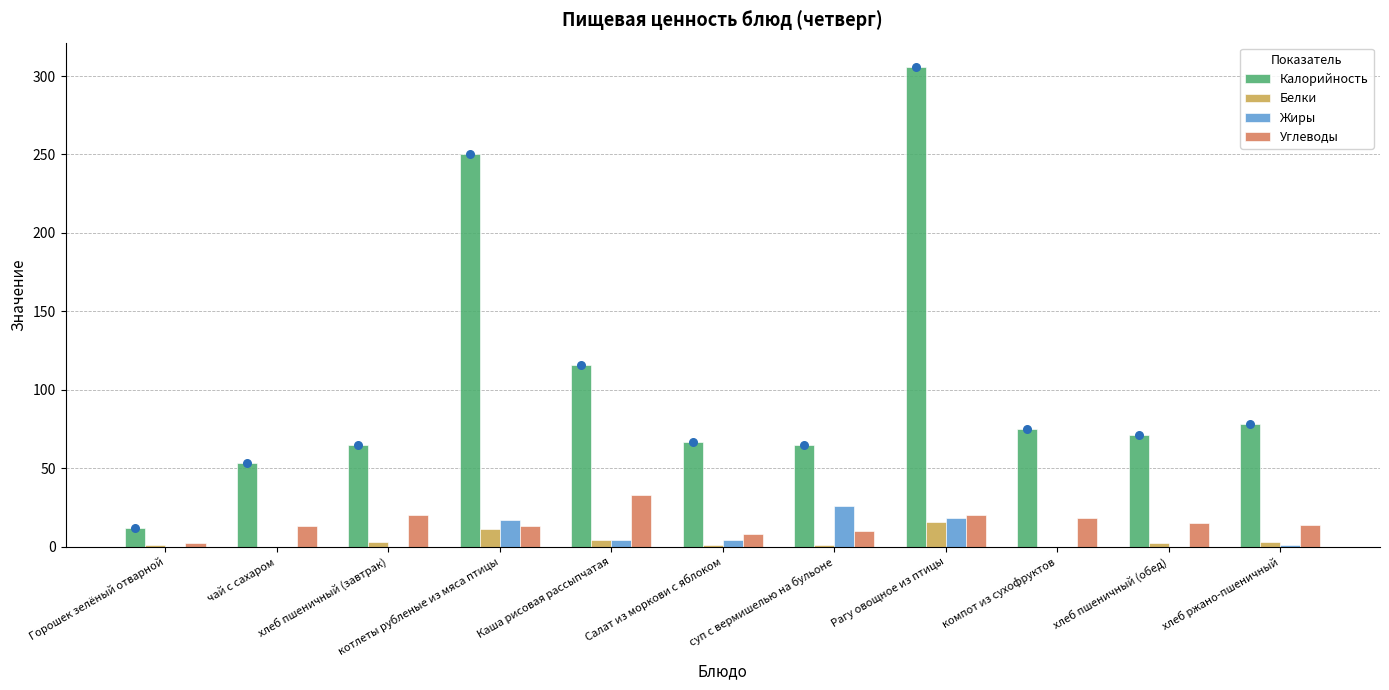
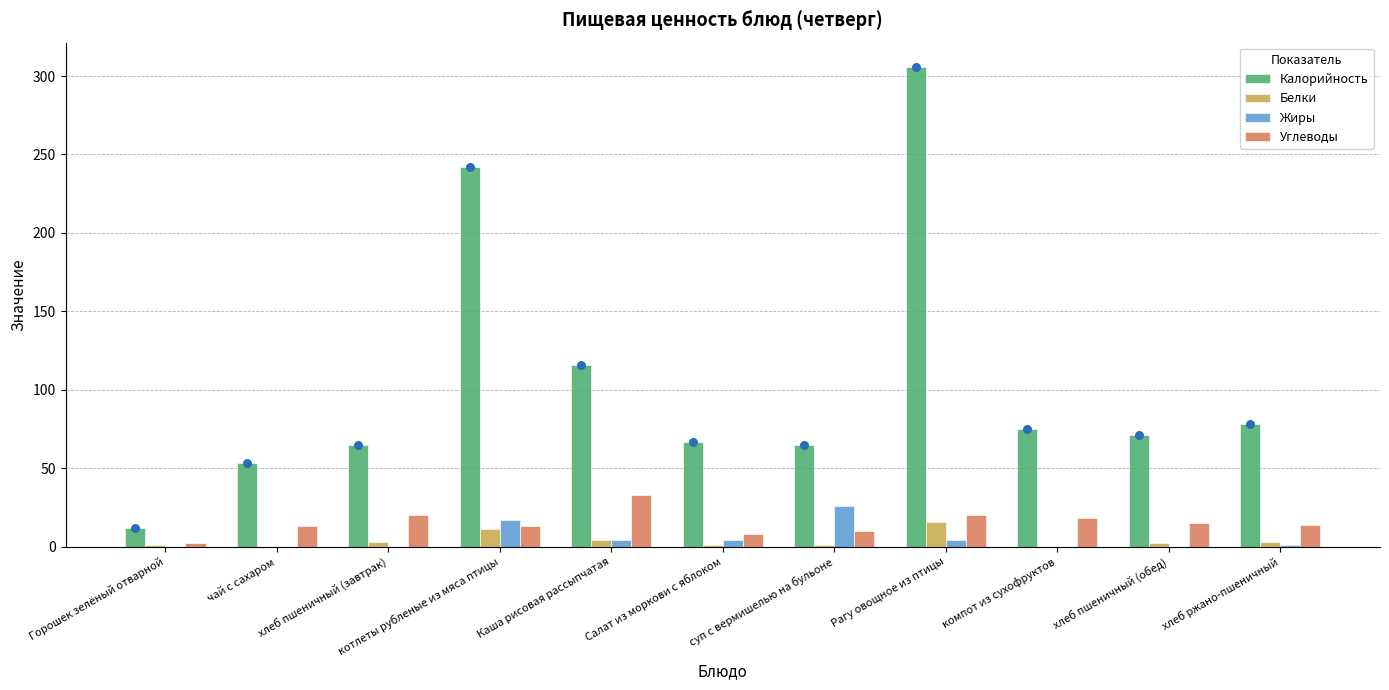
Калорийность, котлеты рубленые из мяса птицы: 250 -> 242
Жиры, Рагу овощное из птицы: 18 -> 4
